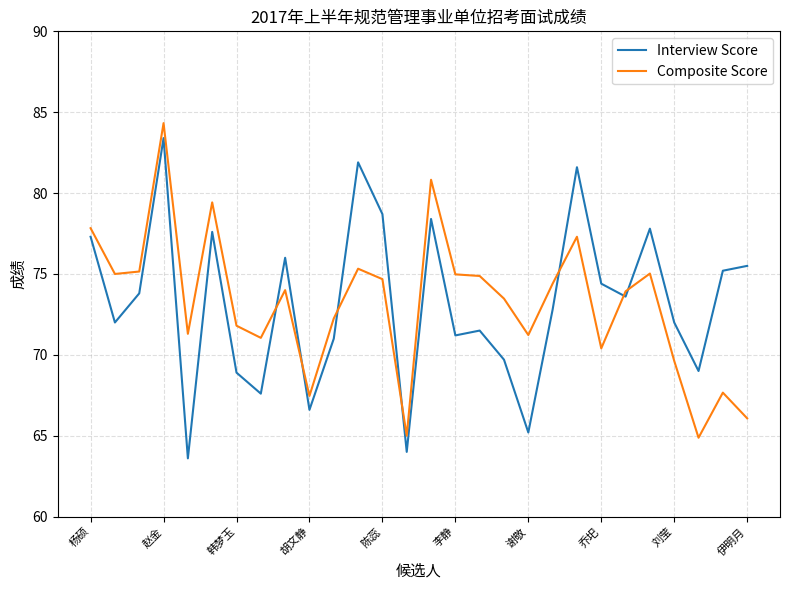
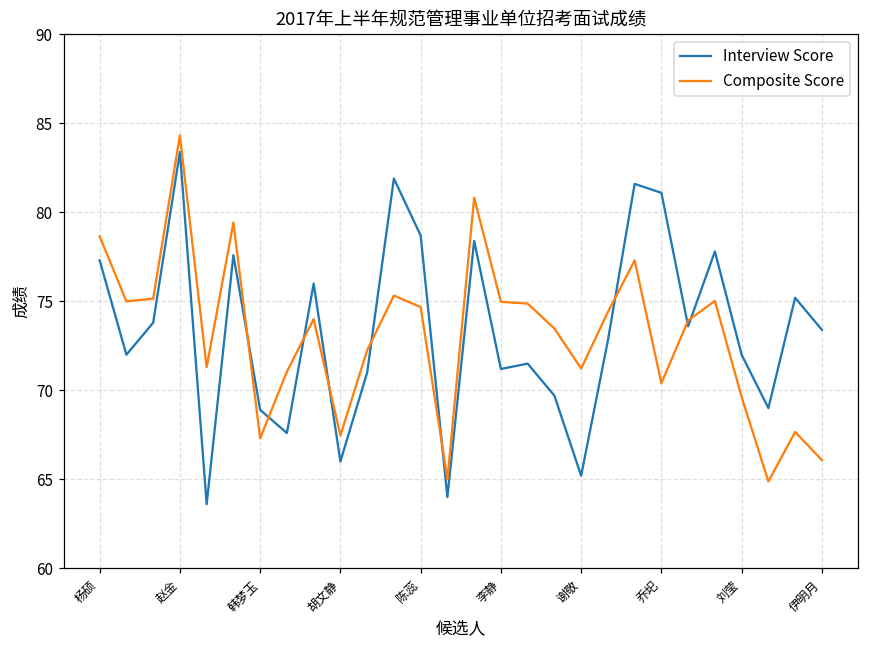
Composite Score, 杨硕: 77.8 -> 78.7
Composite Score, 韩梦玉: 71.8 -> 67.3
Interview Score, 胡文静: 66.6 -> 66.0
Interview Score, 乔圯: 74.4 -> 81.1
Interview Score, 伊明月: 75.5 -> 73.4
